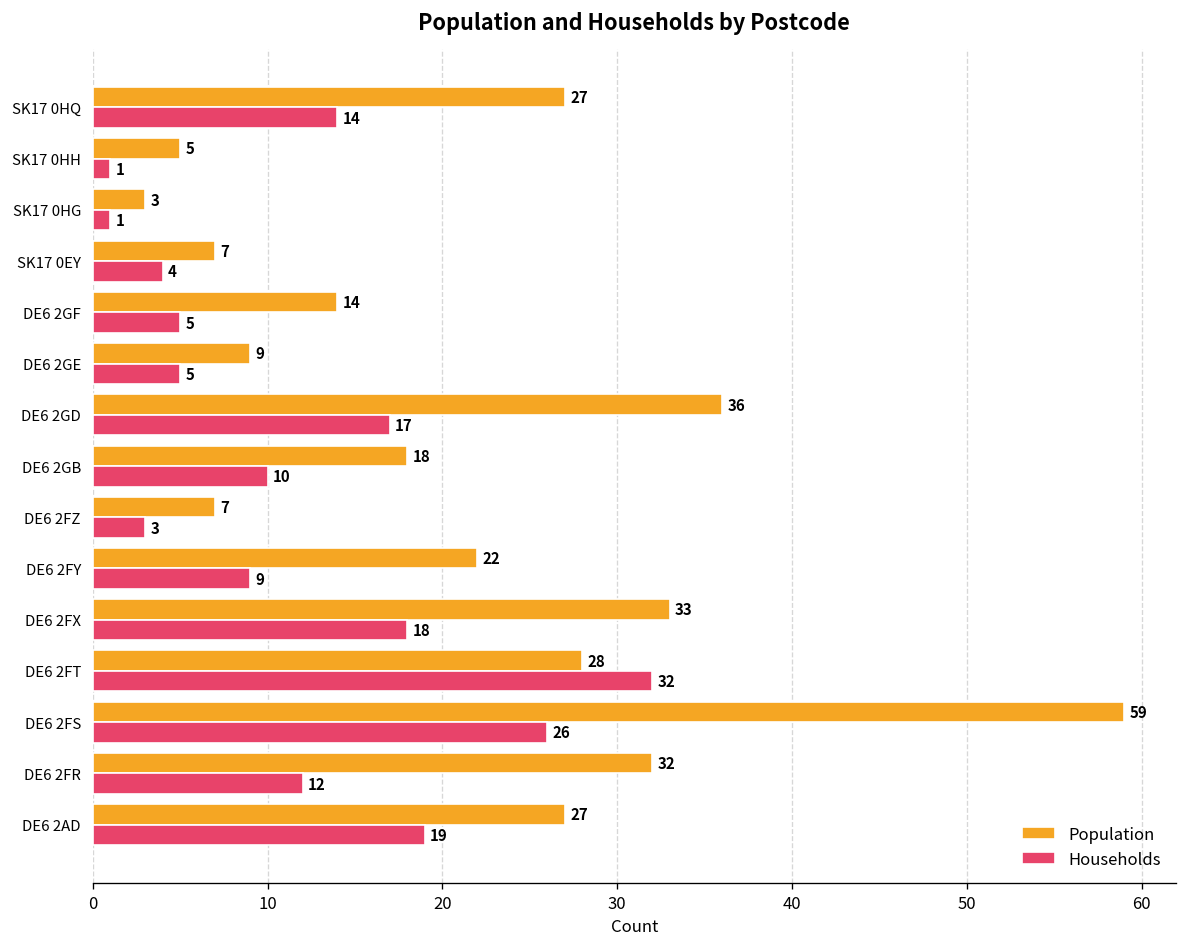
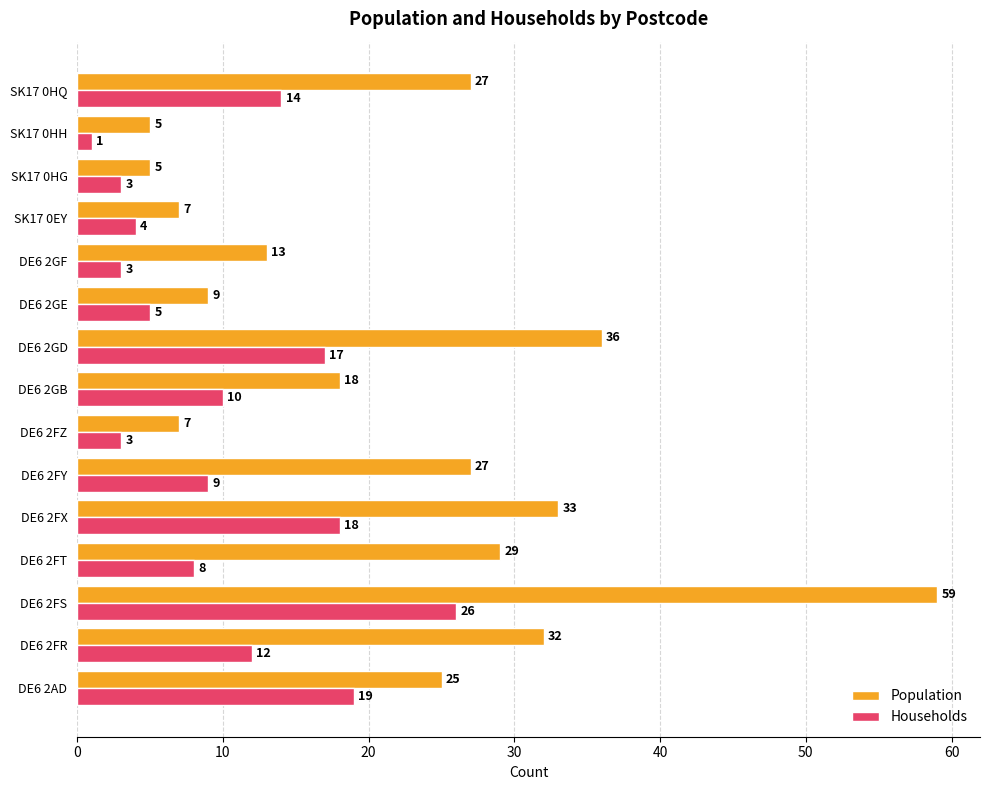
Population, SK17 0HG: 3 -> 5
Households, SK17 0HG: 1 -> 3
Population, DE6 2GF: 14 -> 13
Households, DE6 2GF: 5 -> 3
Population, DE6 2FY: 22 -> 27
Population, DE6 2FT: 28 -> 29
Households, DE6 2FT: 32 -> 8
Population, DE6 2AD: 27 -> 25
